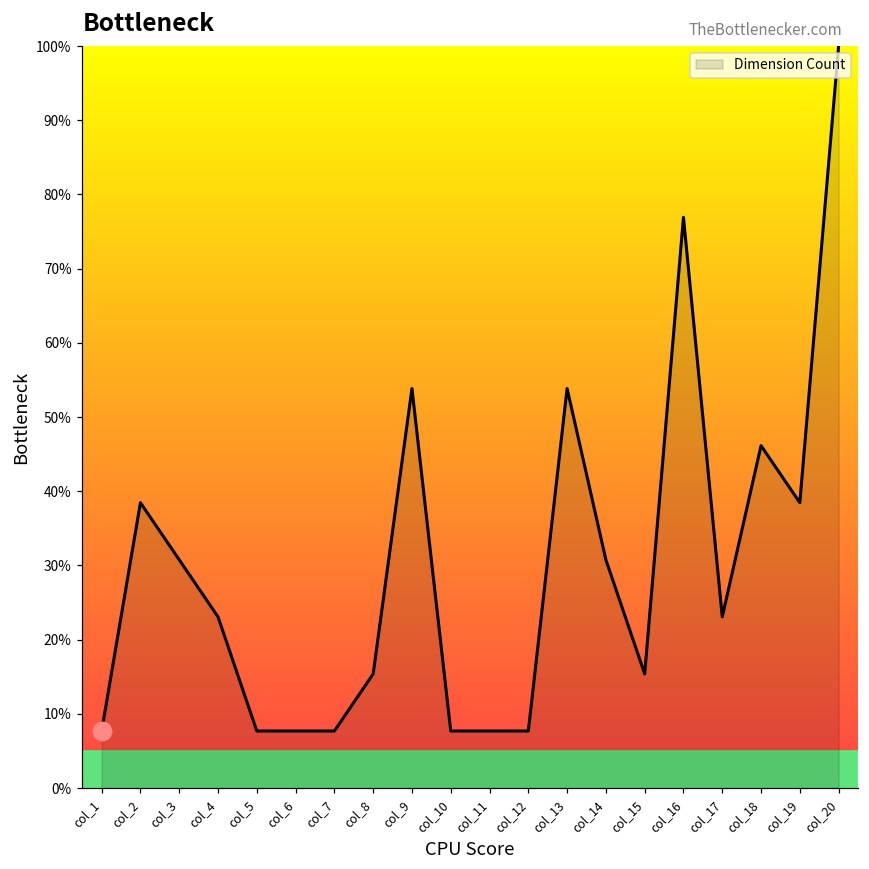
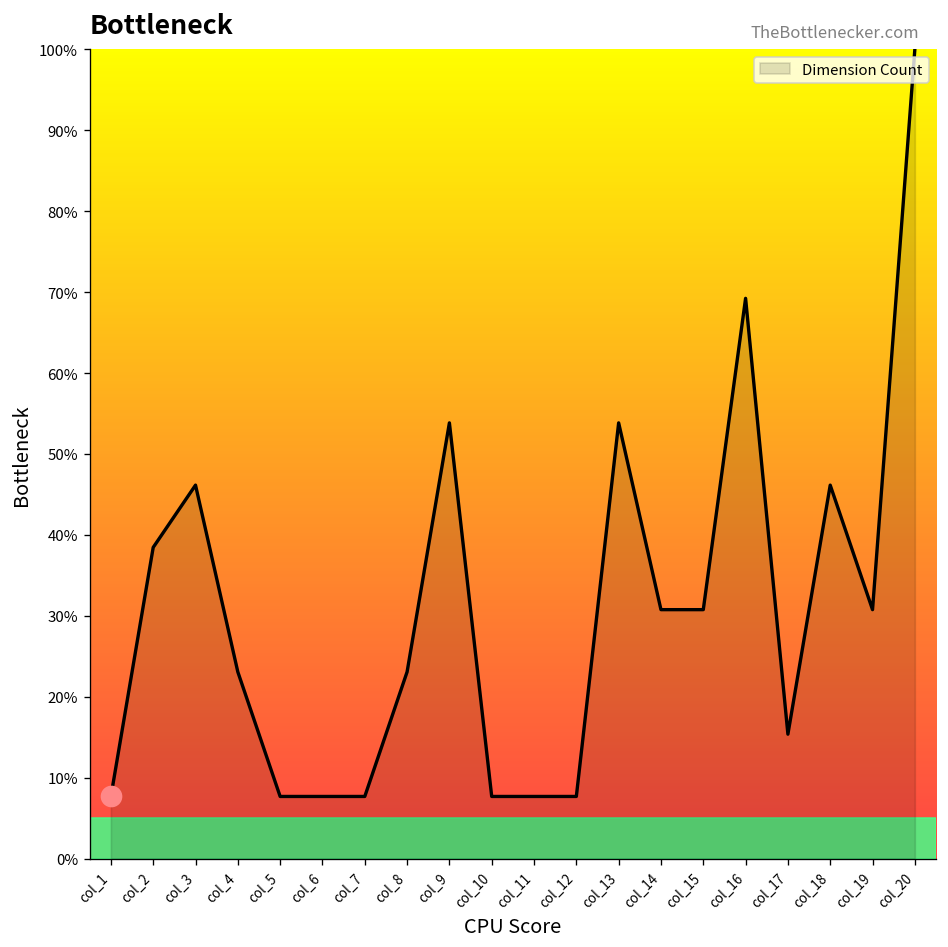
Dimension Count, col_3: 31% -> 46%
Dimension Count, col_8: 15% -> 23%
Dimension Count, col_15: 15% -> 31%
Dimension Count, col_16: 77% -> 69%
Dimension Count, col_17: 23% -> 15%
Dimension Count, col_19: 38% -> 31%
